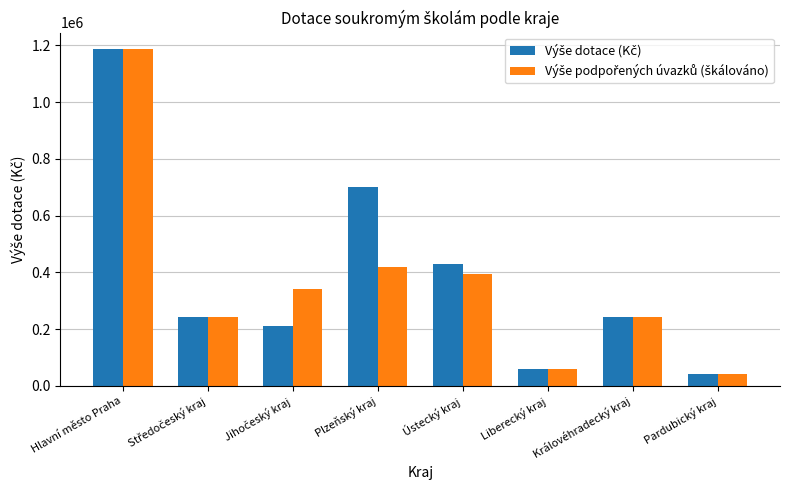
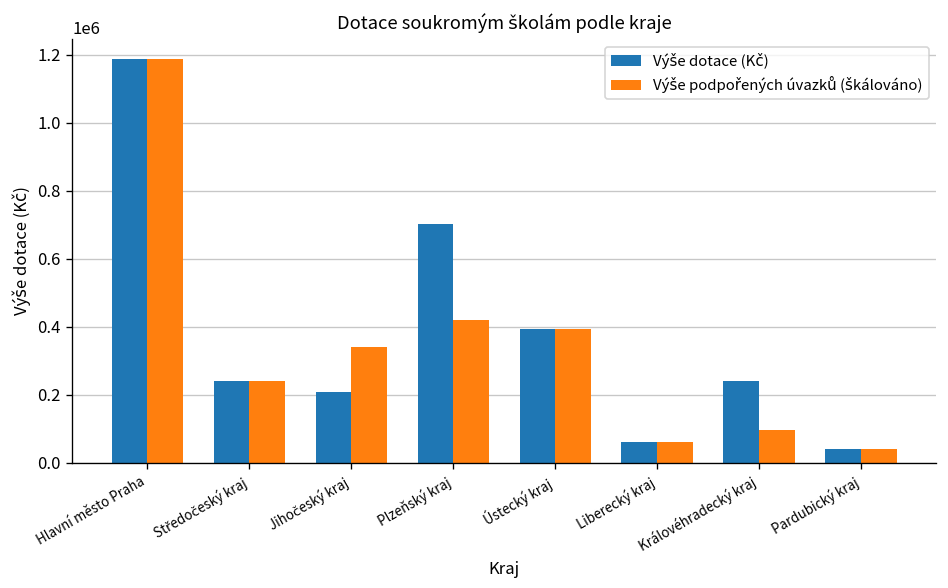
Výše dotace (Kč), Ústecký kraj: 430000 -> 390000
Výše podpořených úvazků (škálováno), Královéhradecký kraj: 240000 -> 100000
